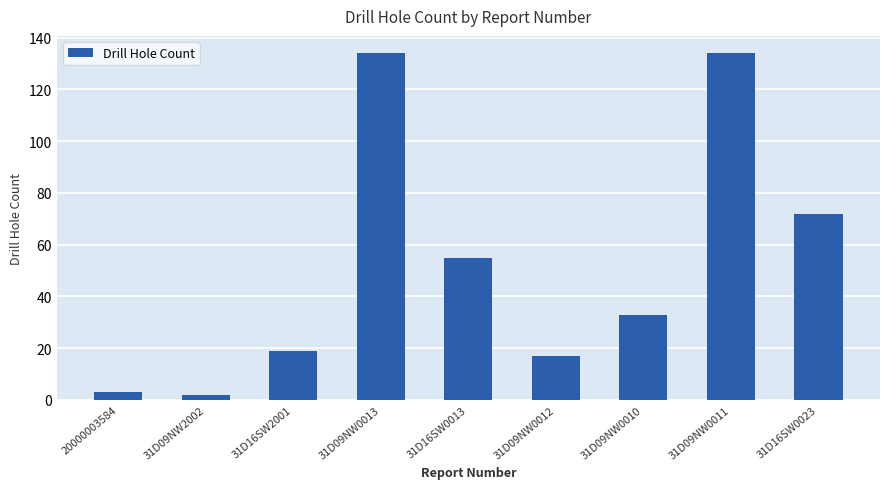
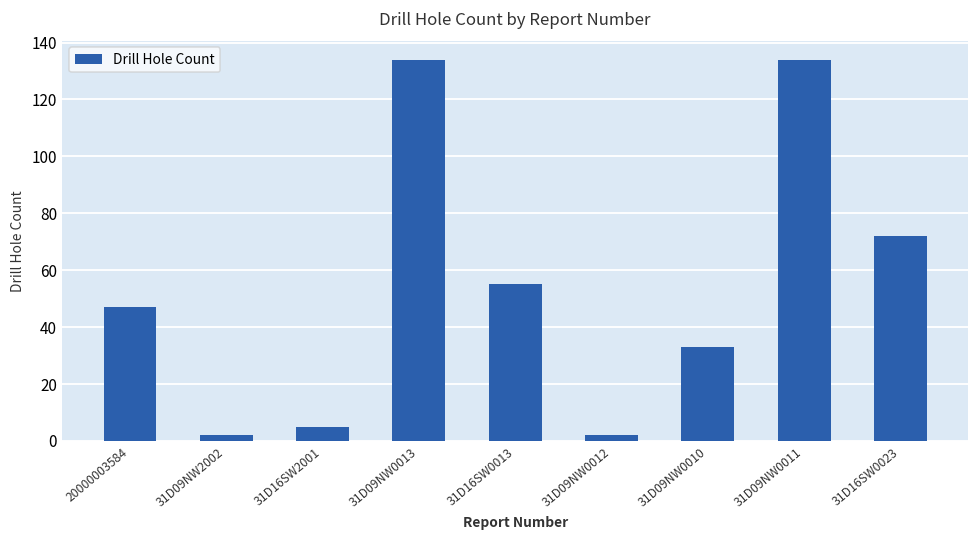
20000003584: 3 -> 47
31D16SW2001: 19 -> 5
31D09NW0012: 17 -> 2
